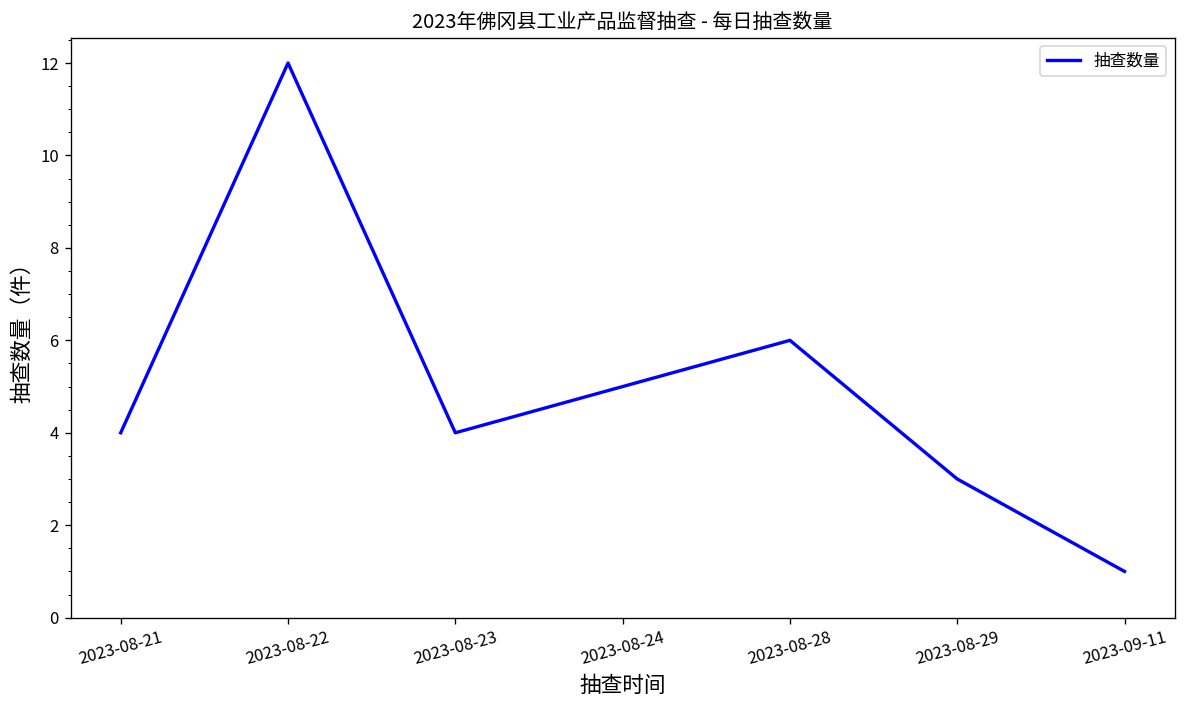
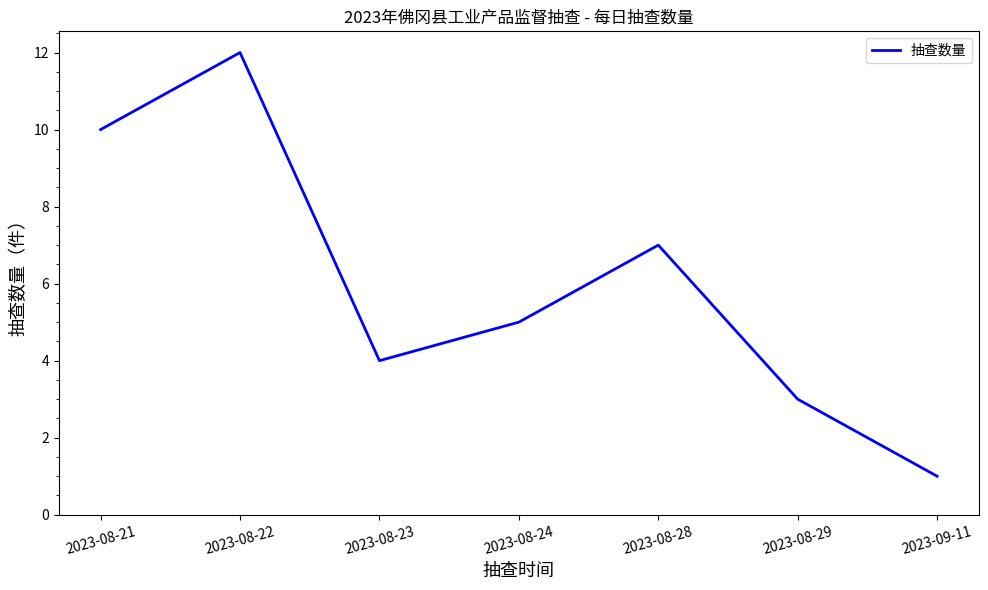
2023-08-21: 4 -> 10
2023-08-28: 6 -> 7
